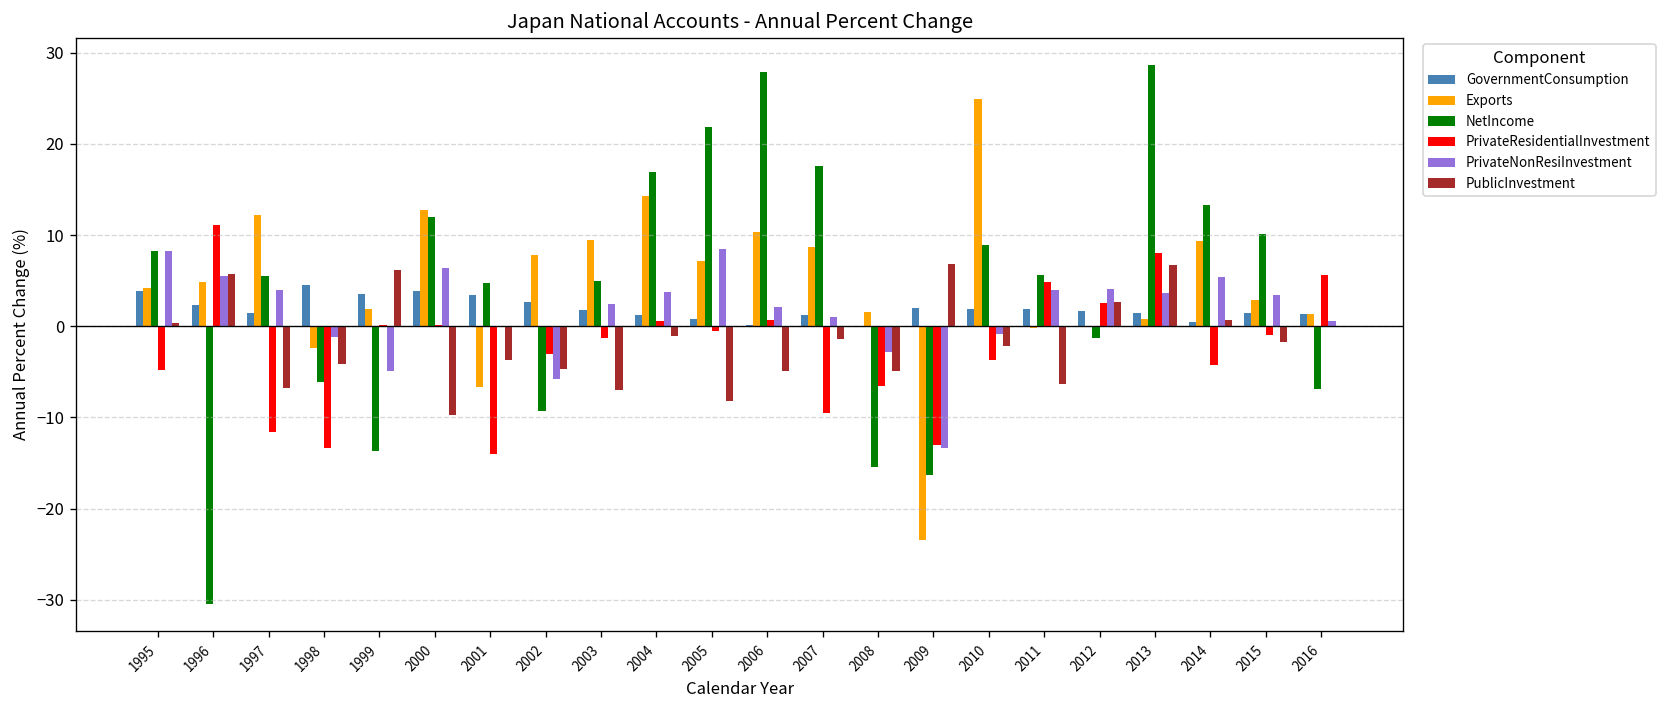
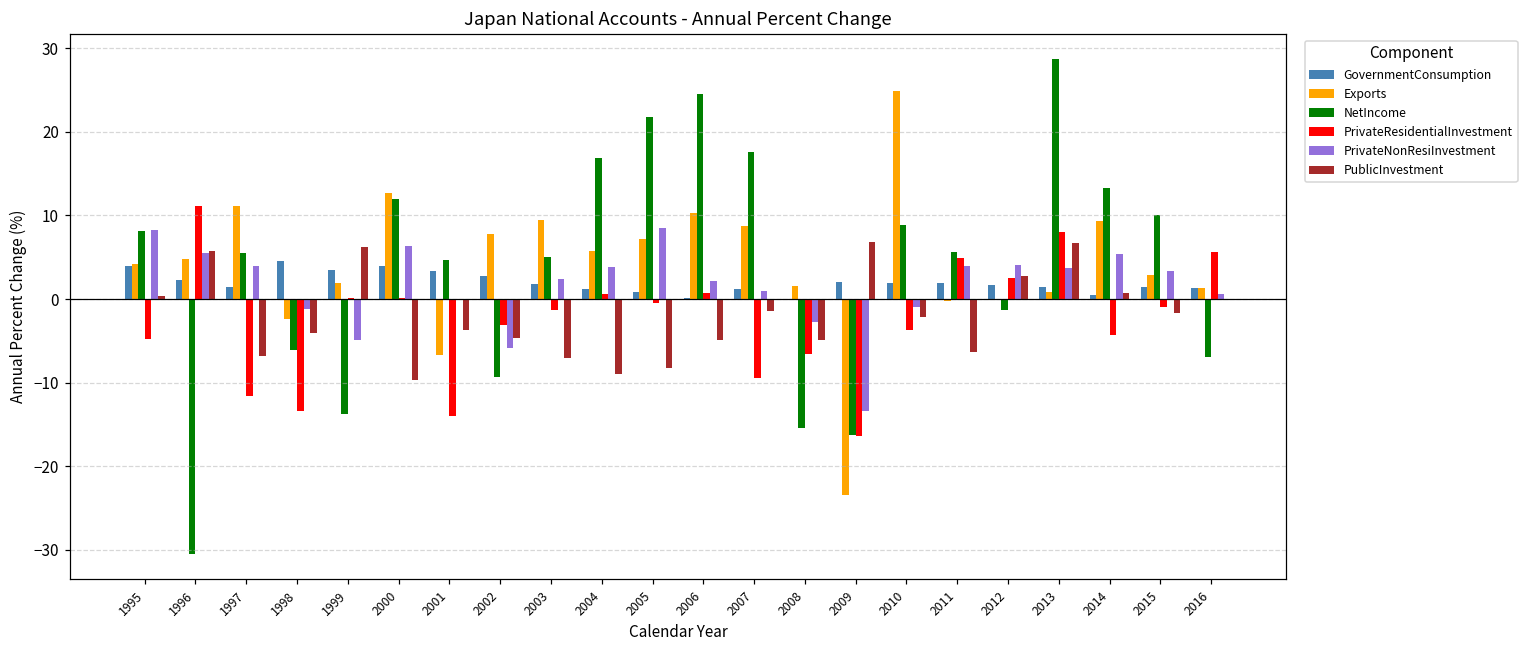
Exports, 1997: 12 -> 11
Exports, 2004: 14 -> 6
PublicInvestment, 2004: -1 -> -9
NetIncome, 2006: 28 -> 25
PrivateResidentialInvestment, 2009: -13 -> -16
